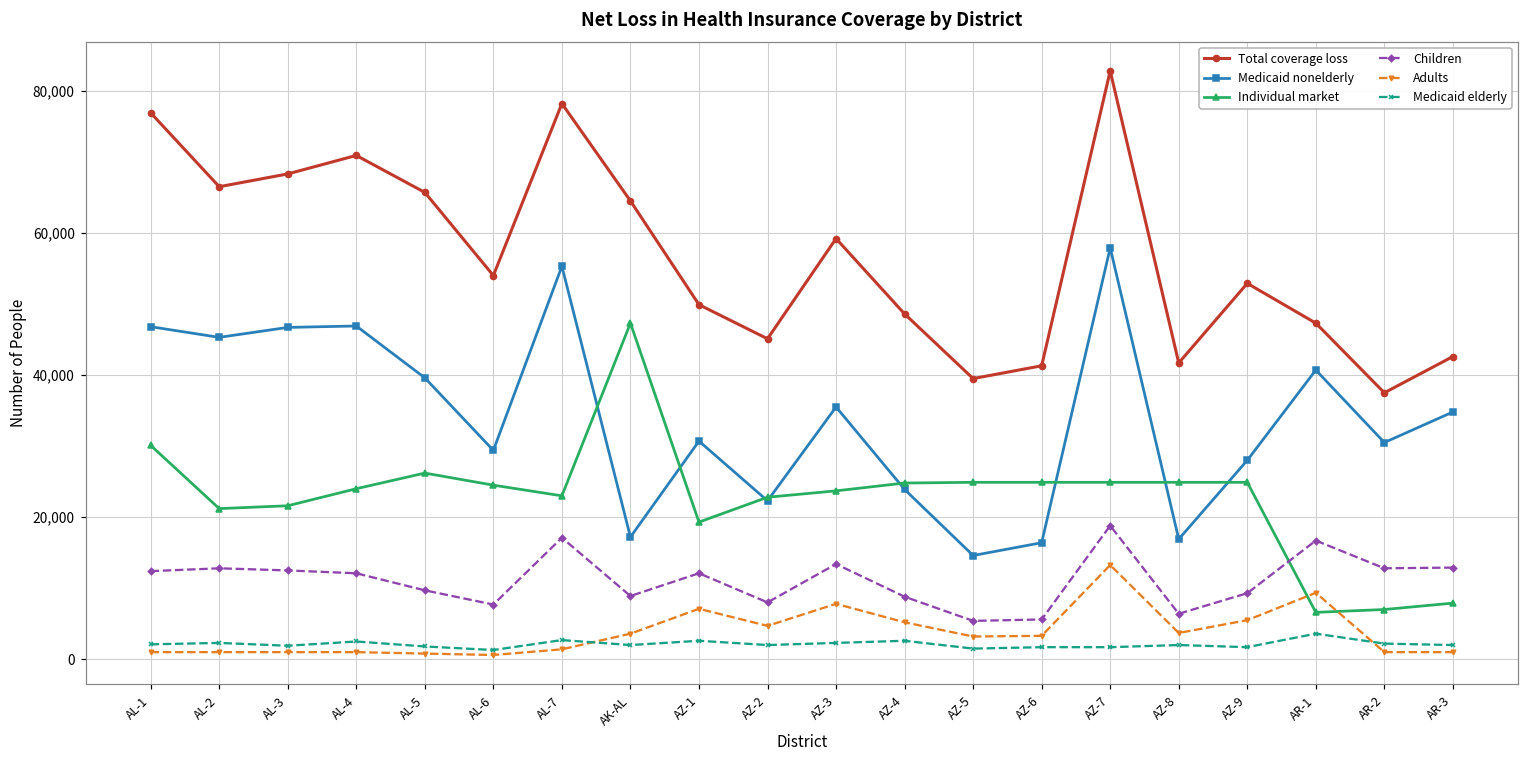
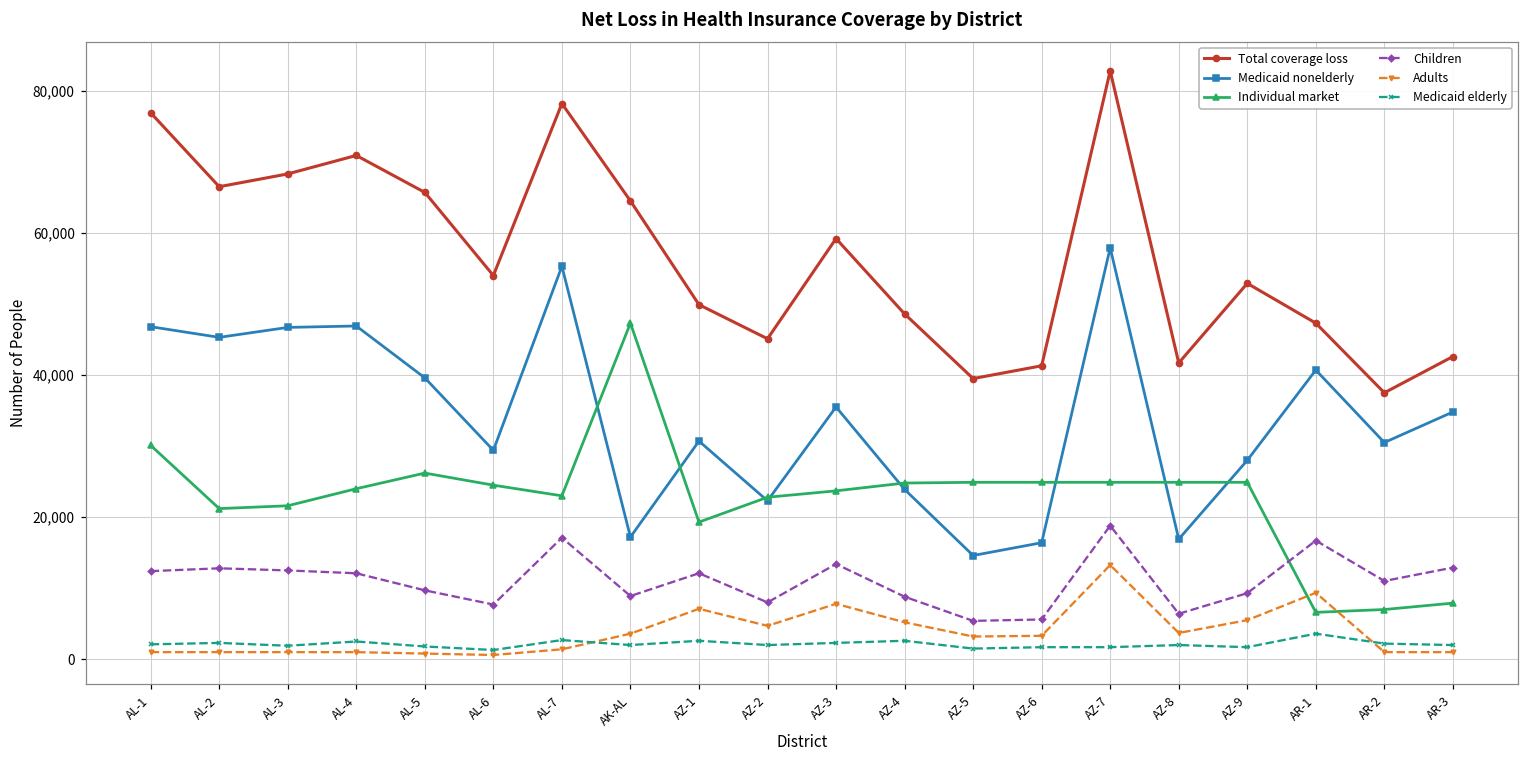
Children, AR-2: 13,000 -> 11,000
